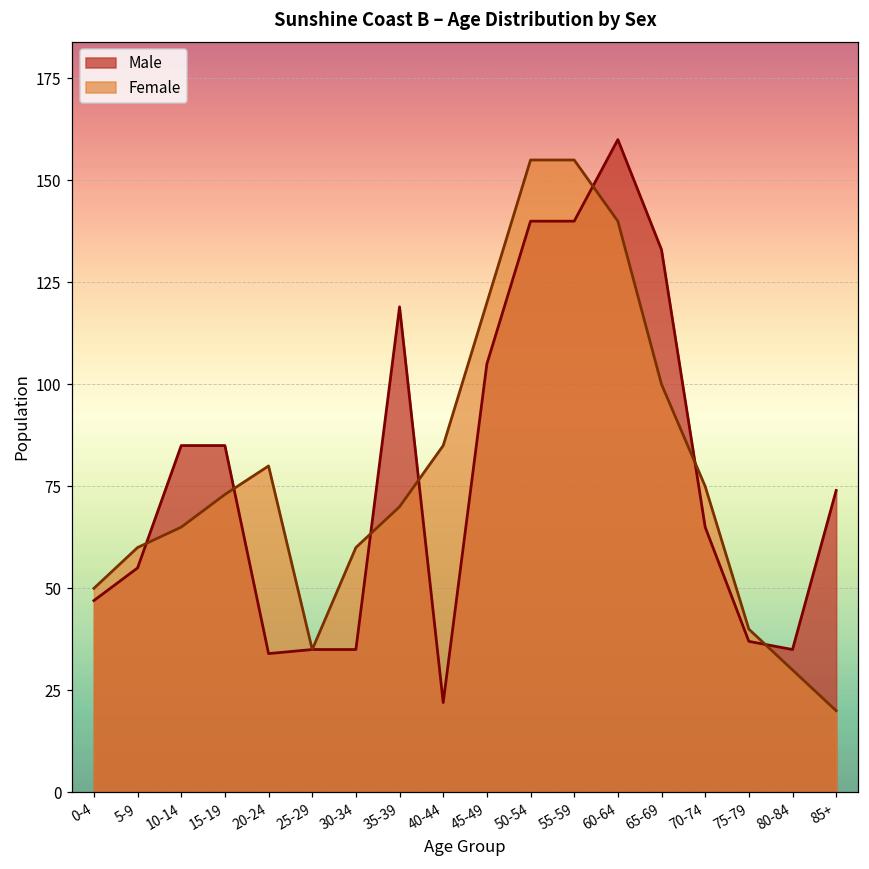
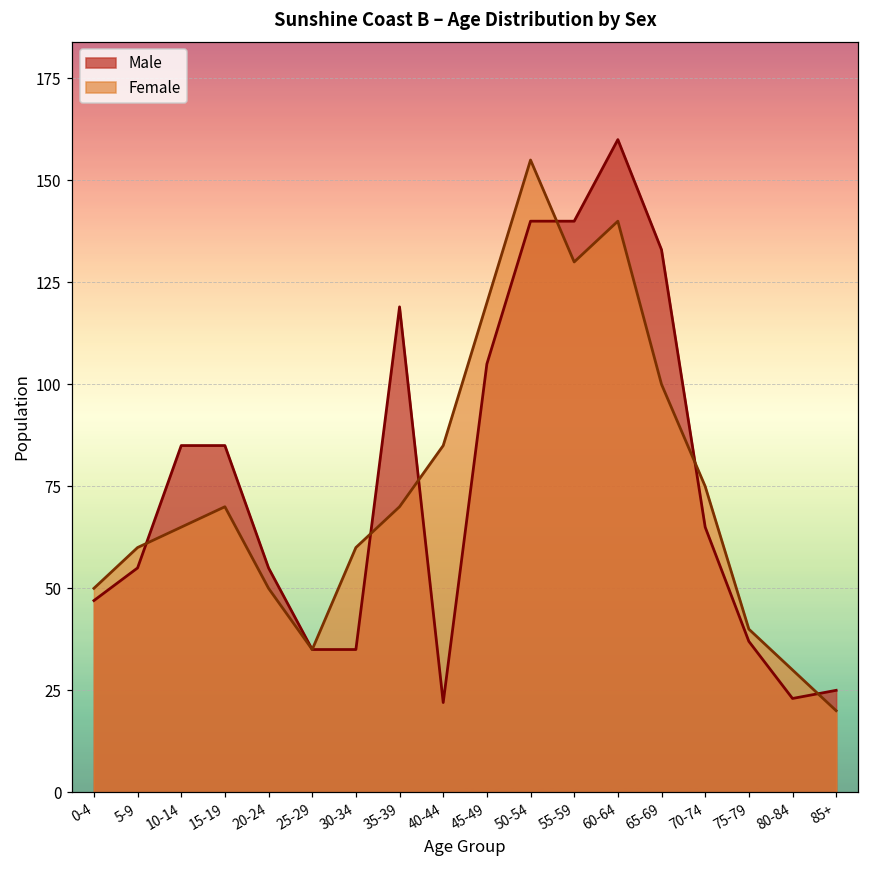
Female, 15-19: 73 -> 70
Male, 20-24: 34 -> 55
Female, 20-24: 80 -> 50
Female, 55-59: 155 -> 130
Male, 80-84: 35 -> 23
Male, 85+: 74 -> 25
